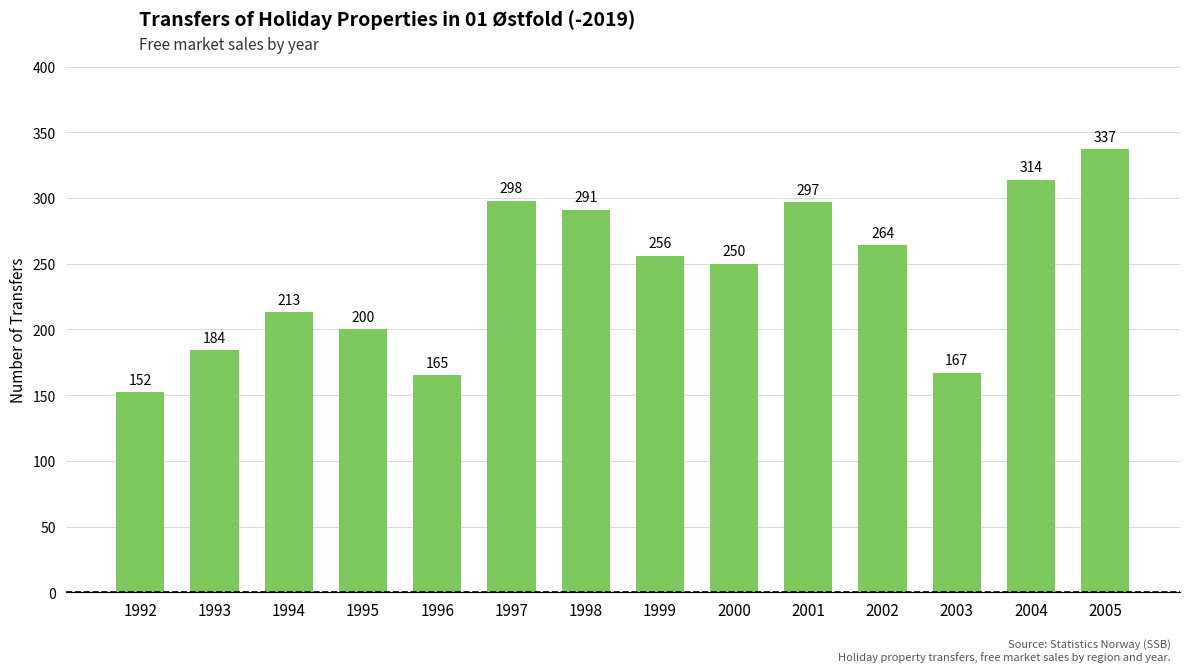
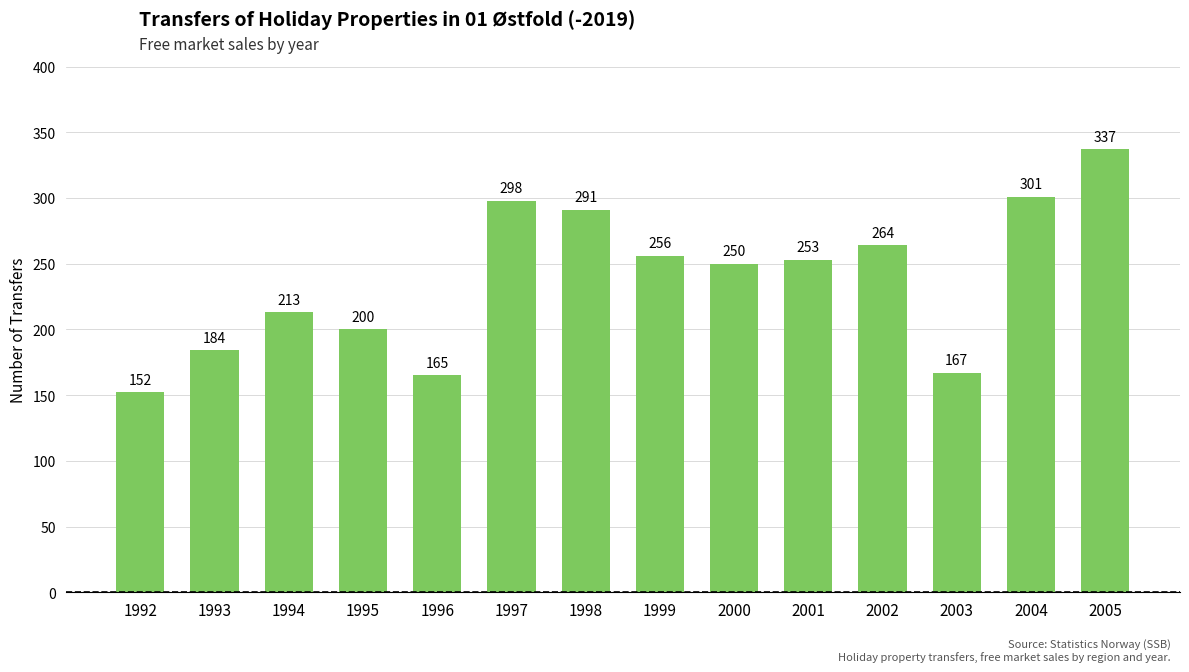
2001: 297 -> 253
2004: 314 -> 301
